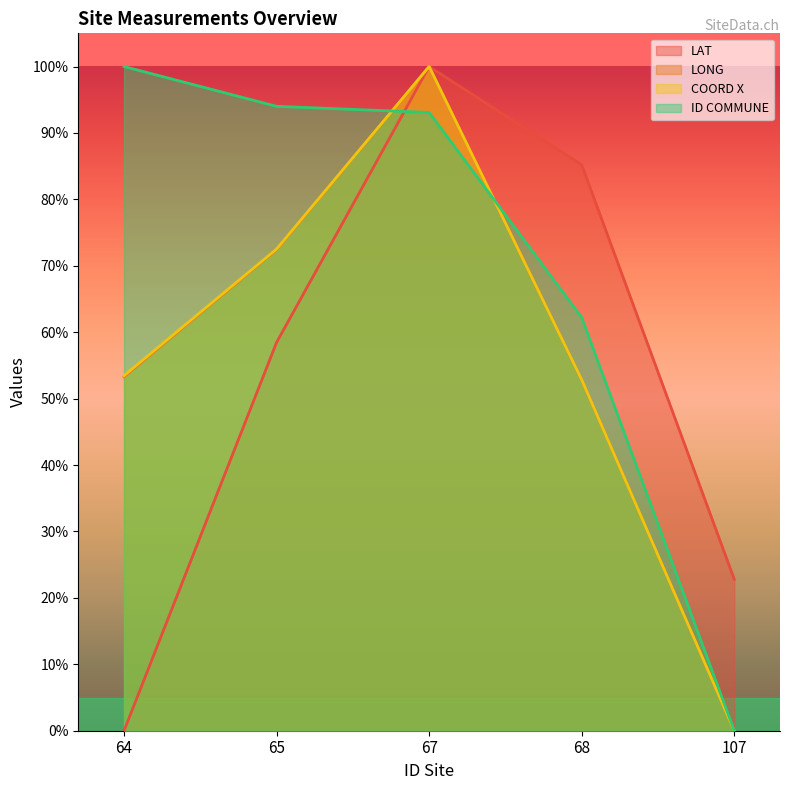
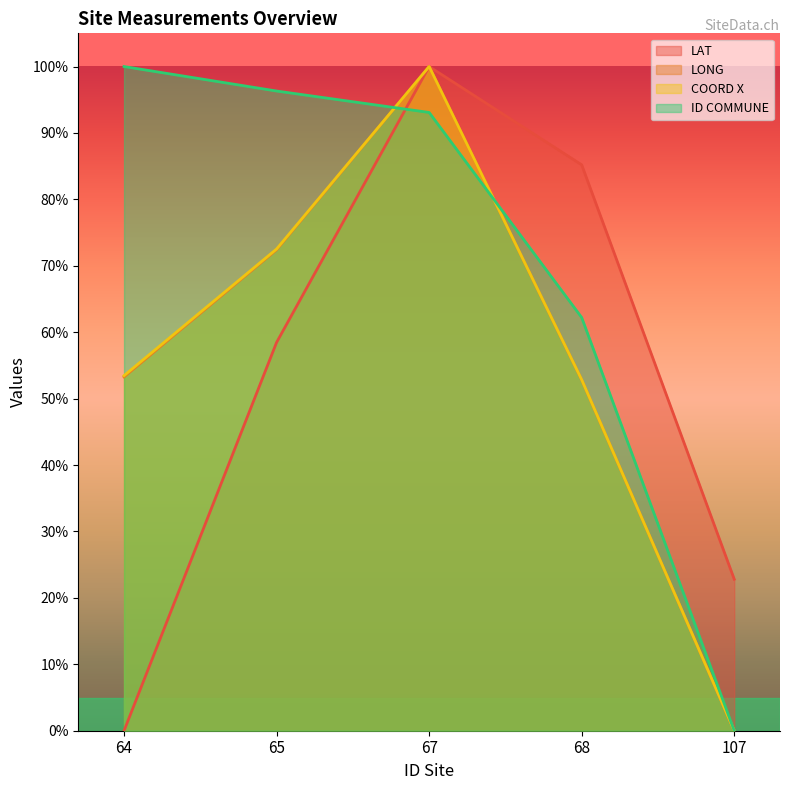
ID COMMUNE, 65: 94% -> 96%
